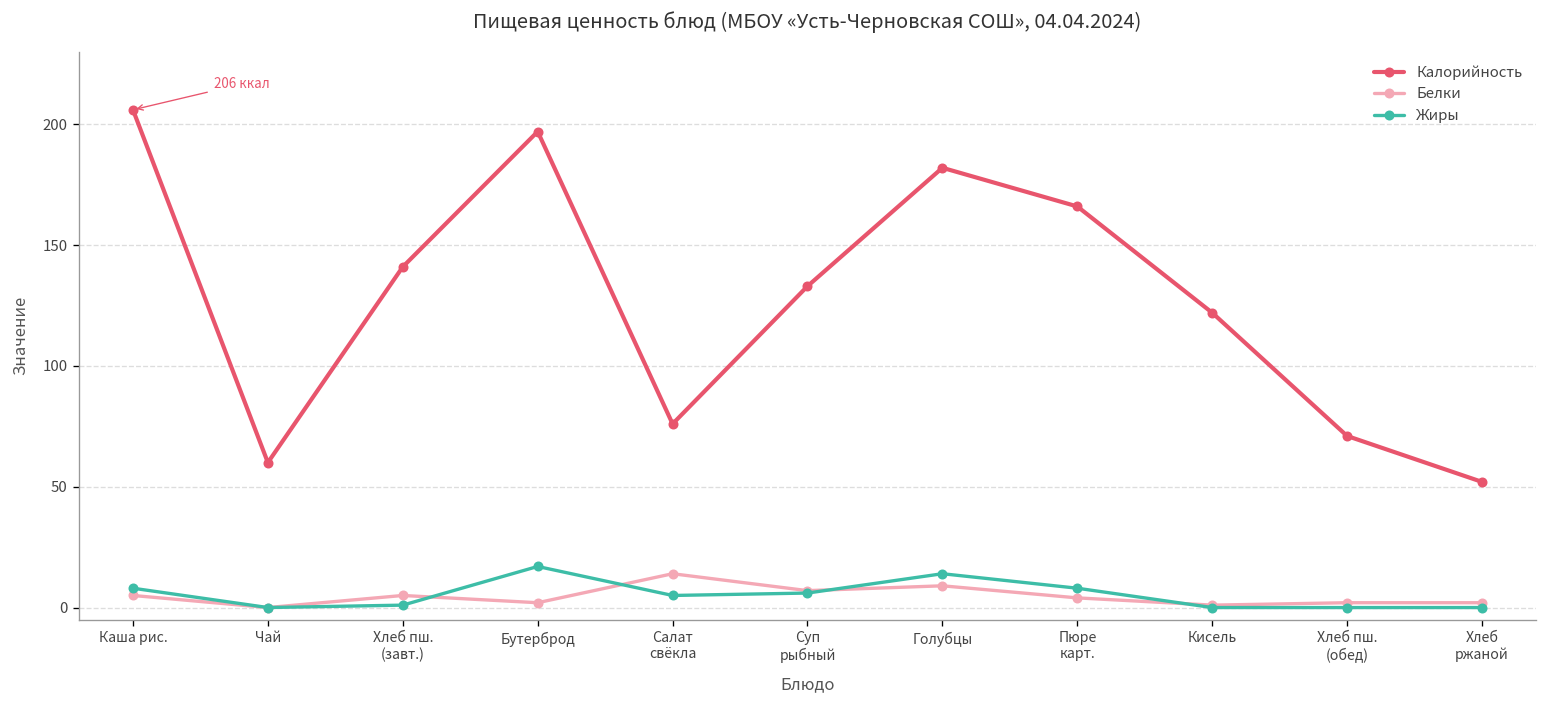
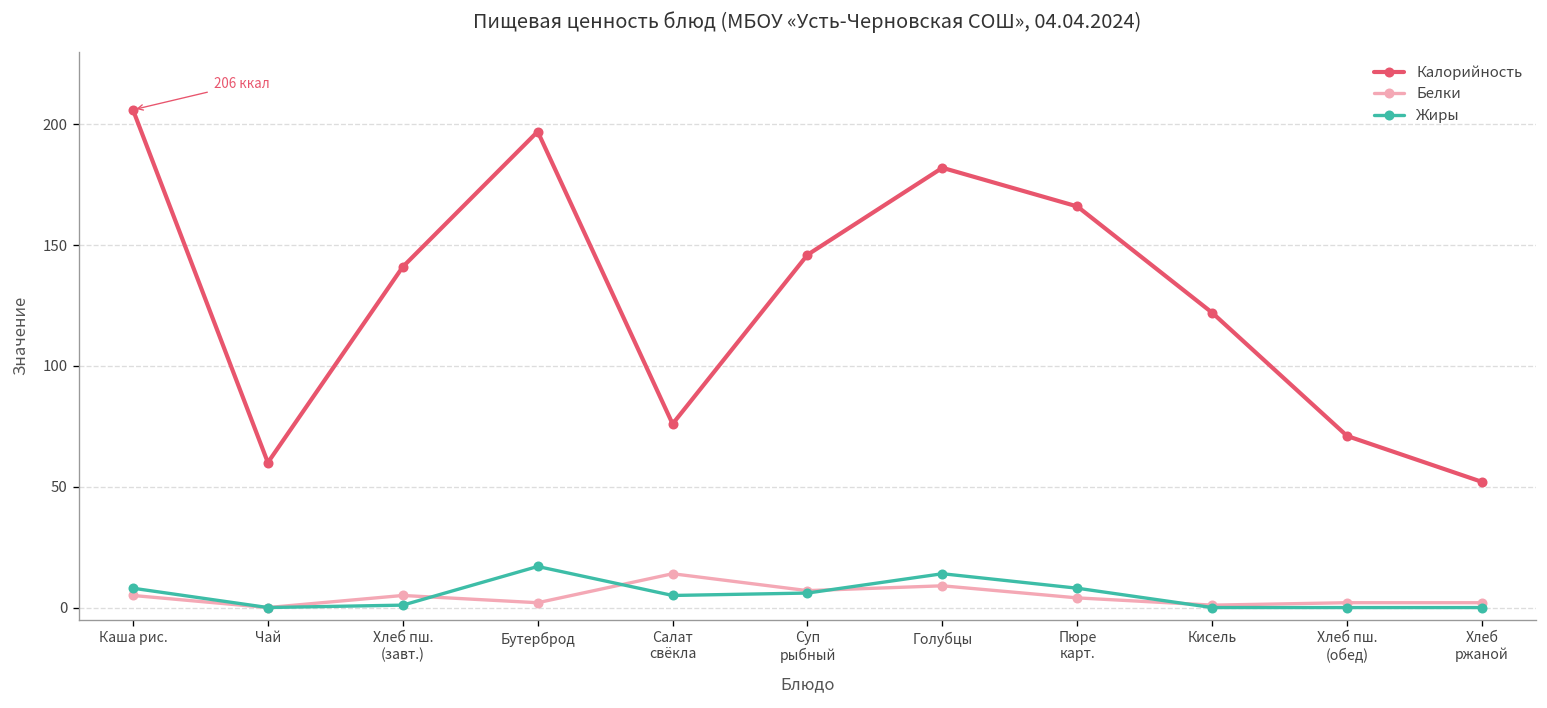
Калорийность, Суп рыбный: 133 -> 146
